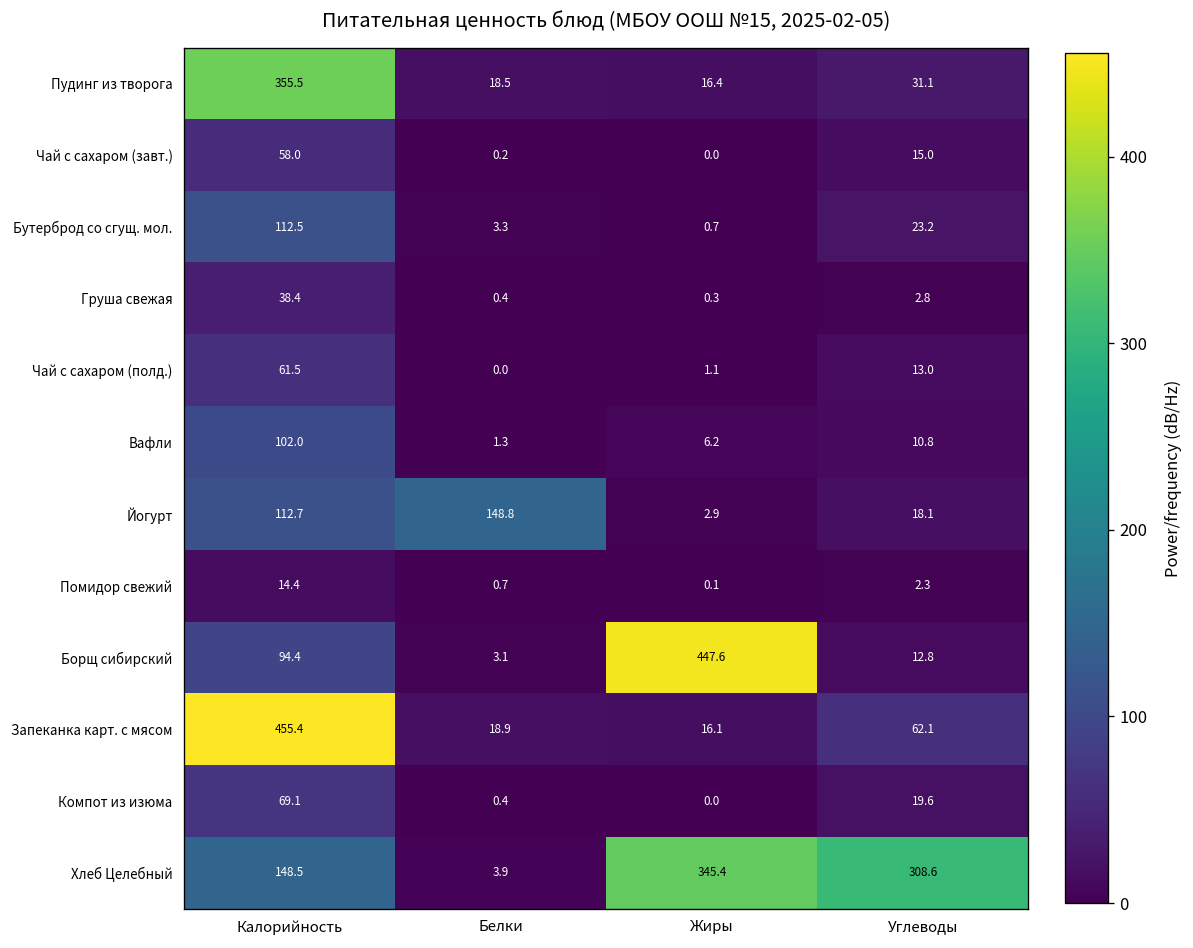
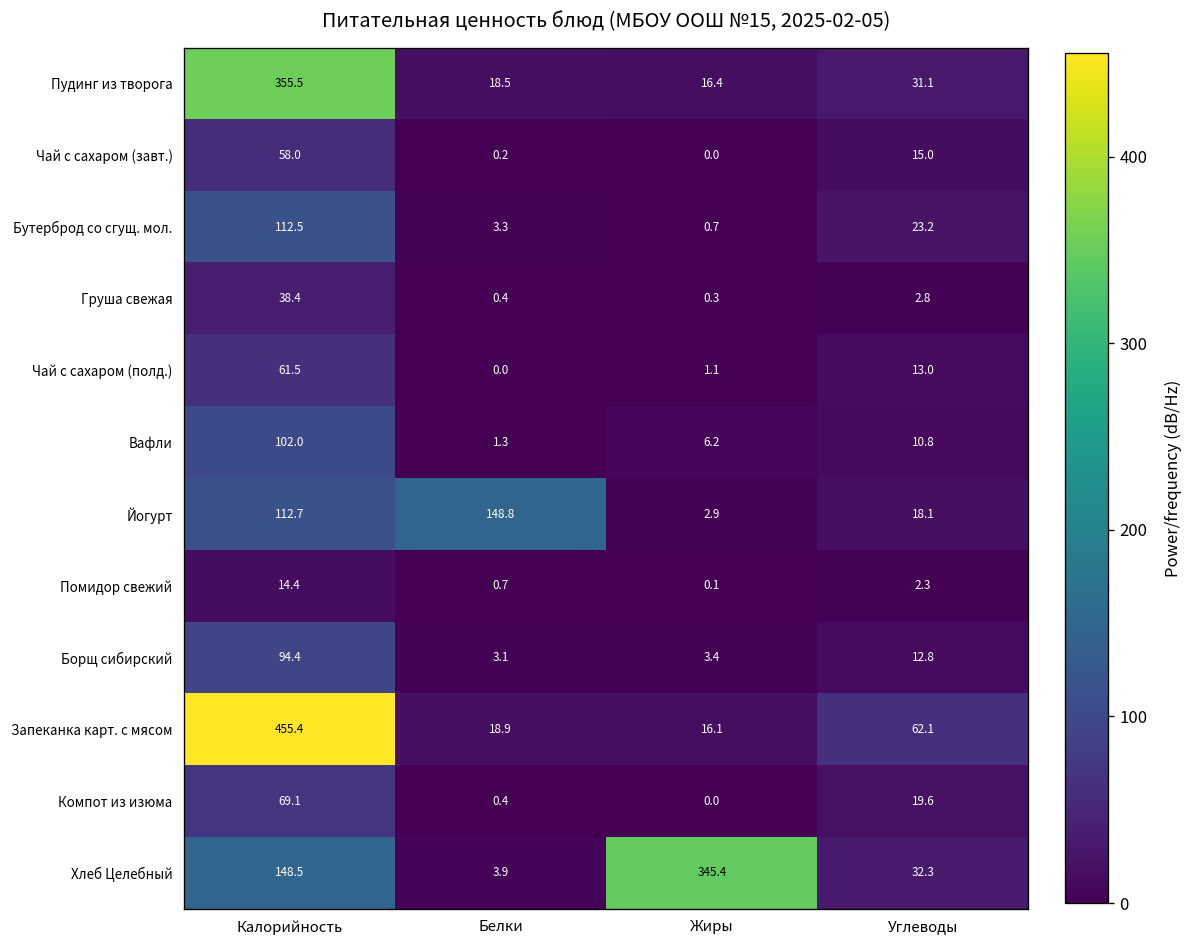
Борщ сибирский, Жиры: 447.6 -> 3.4
Хлеб Целебный, Углеводы: 308.6 -> 32.3
